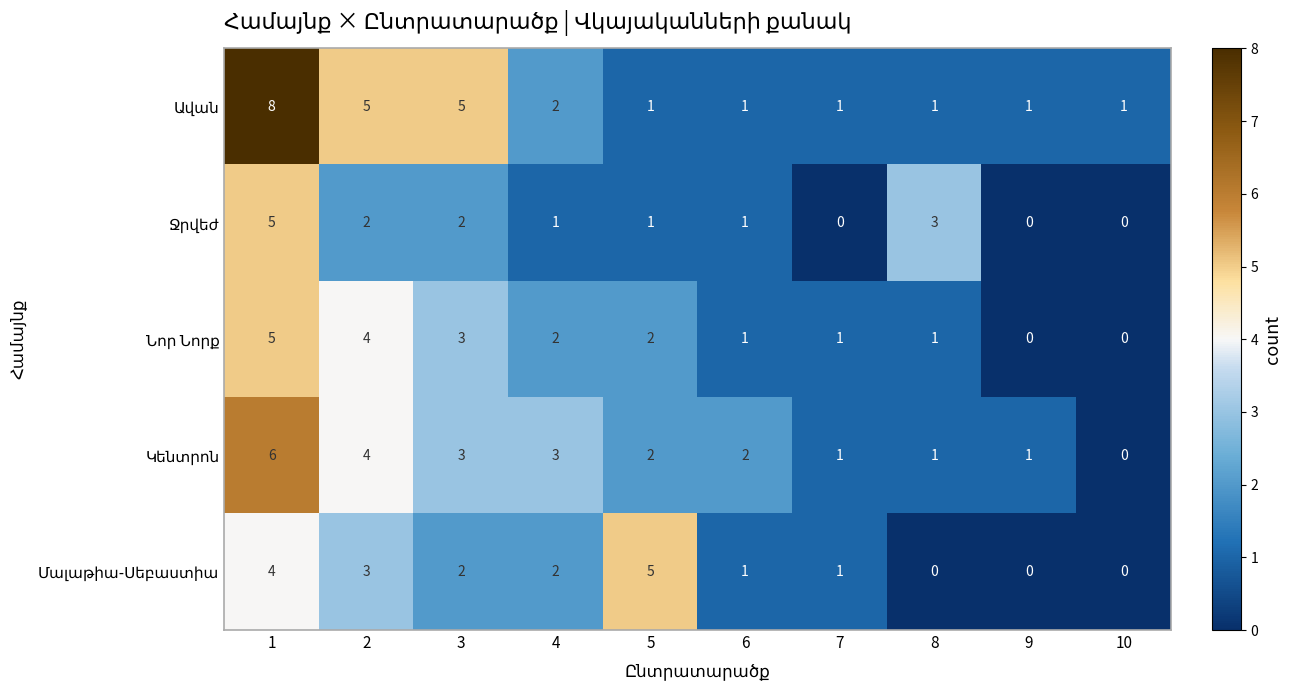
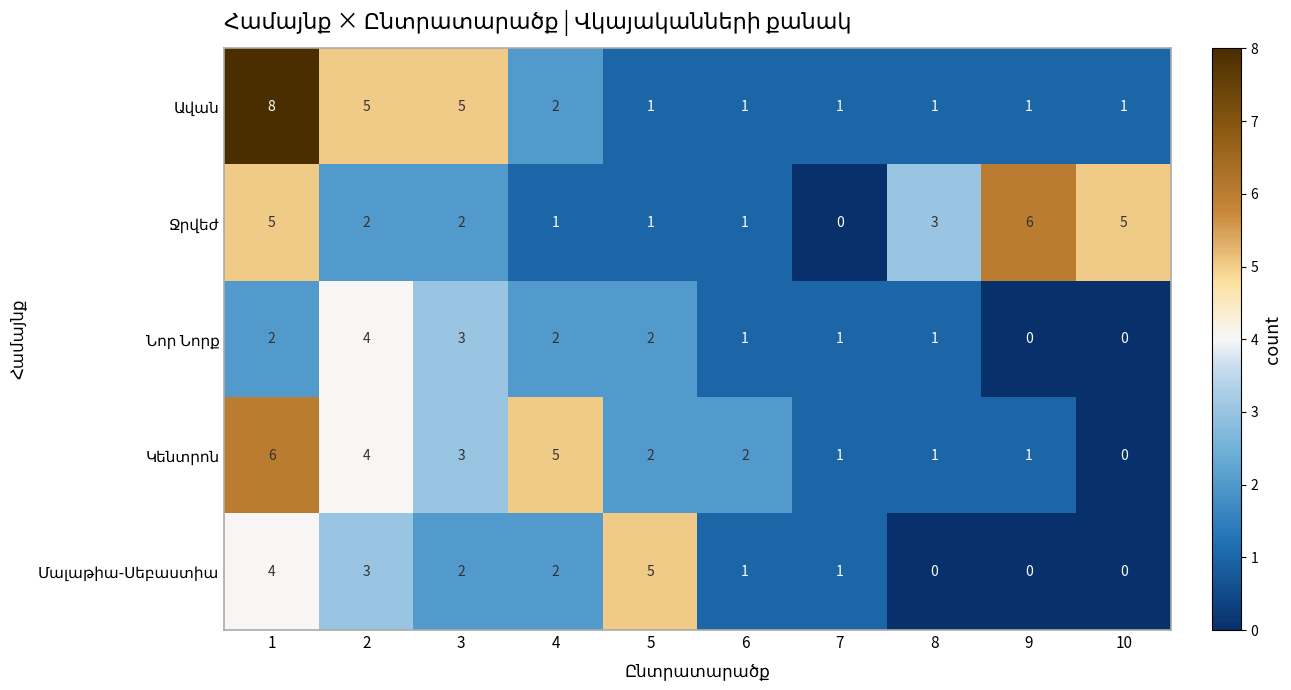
Ջրվեժ, 9: 0 -> 6
Ջրվեժ, 10: 0 -> 5
Նոր Նորք, 1: 5 -> 2
Կենտրոն, 4: 3 -> 5
